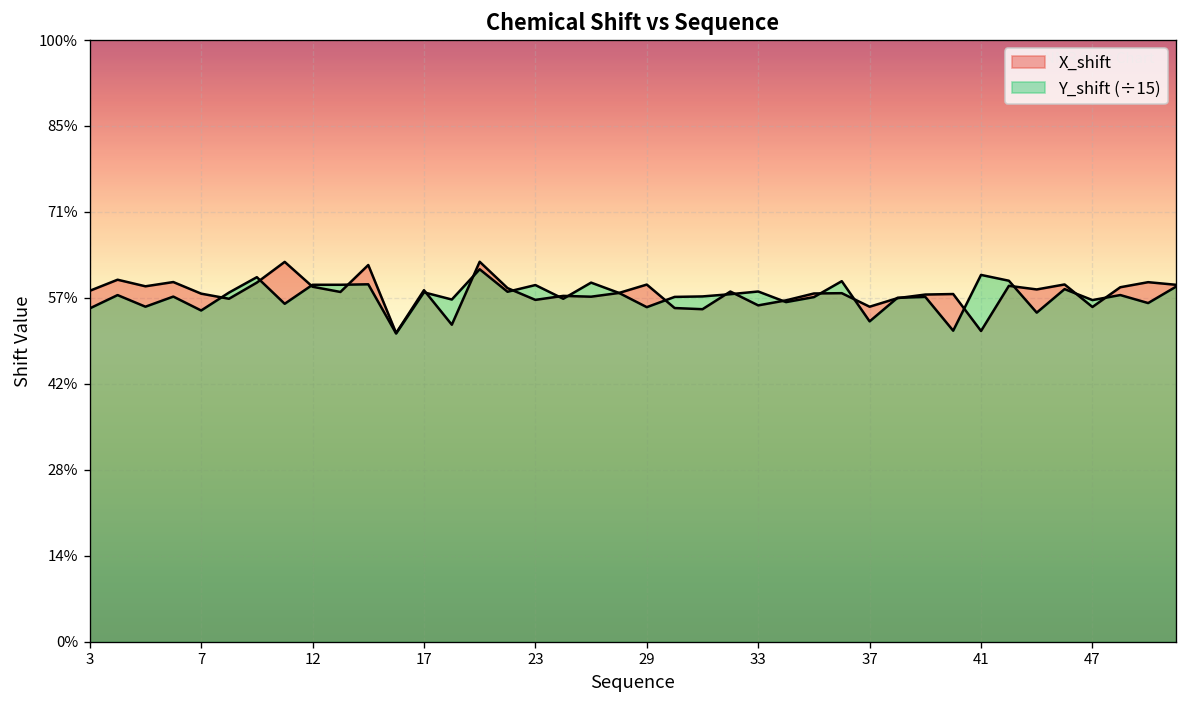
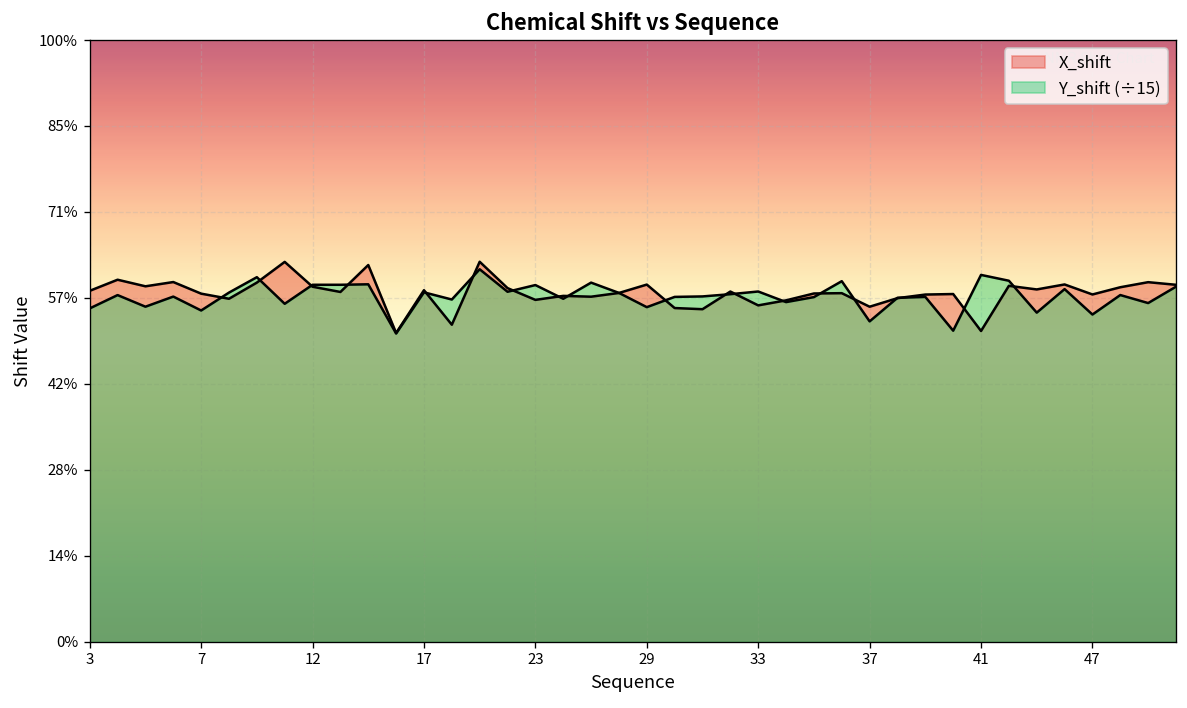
X_shift, 47: 56% -> 58%
Y_shift (÷15), 47: 57% -> 54%
